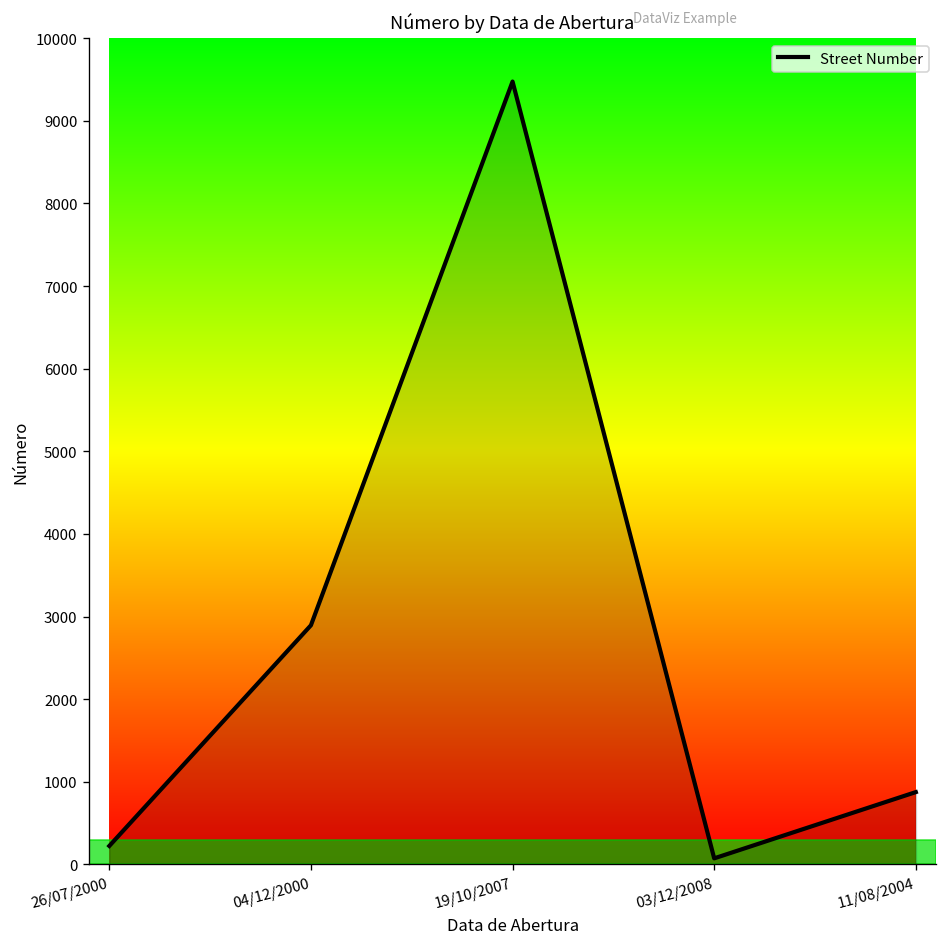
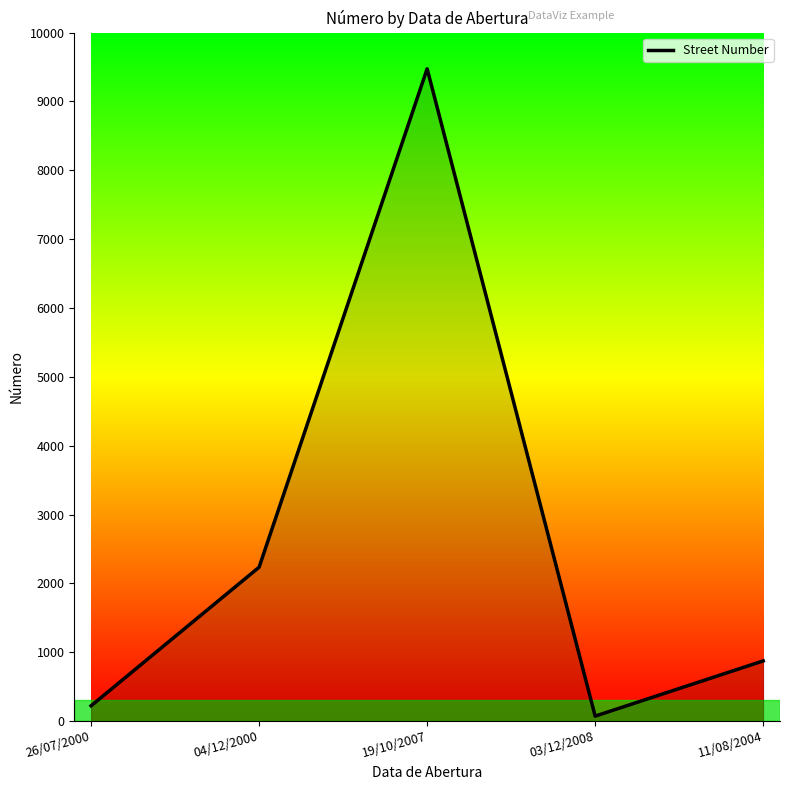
04/12/2000: 2900 -> 2200
